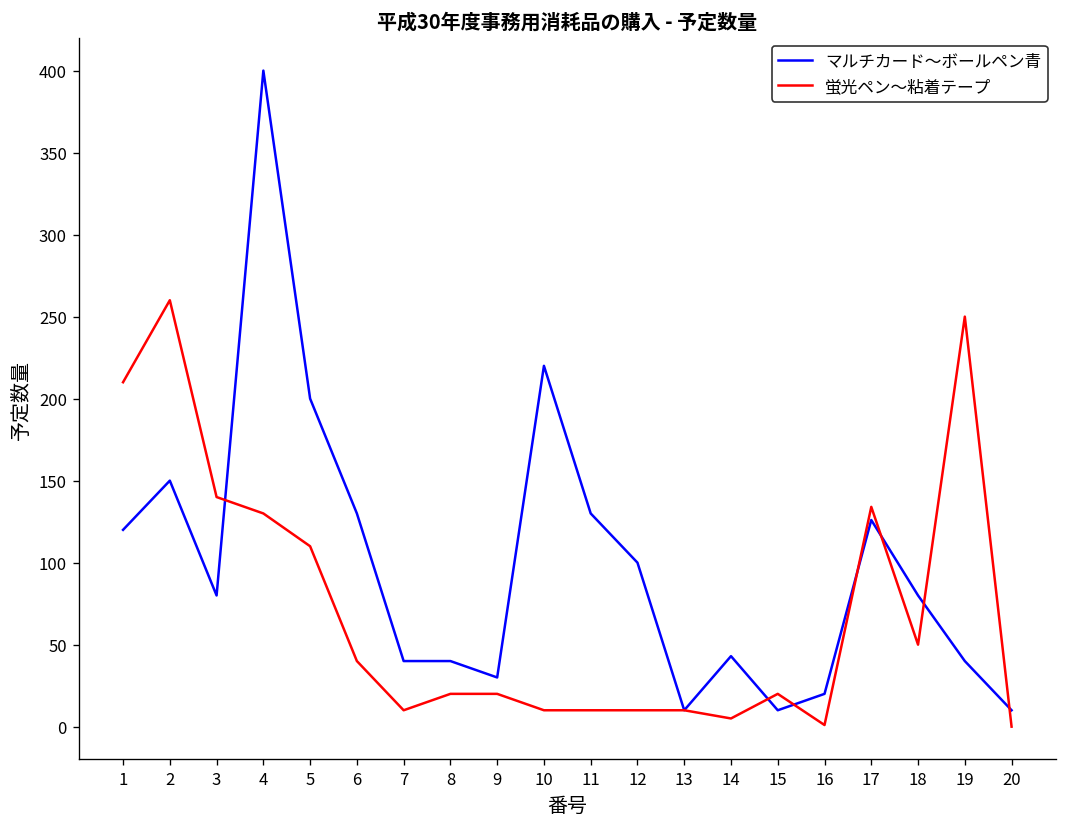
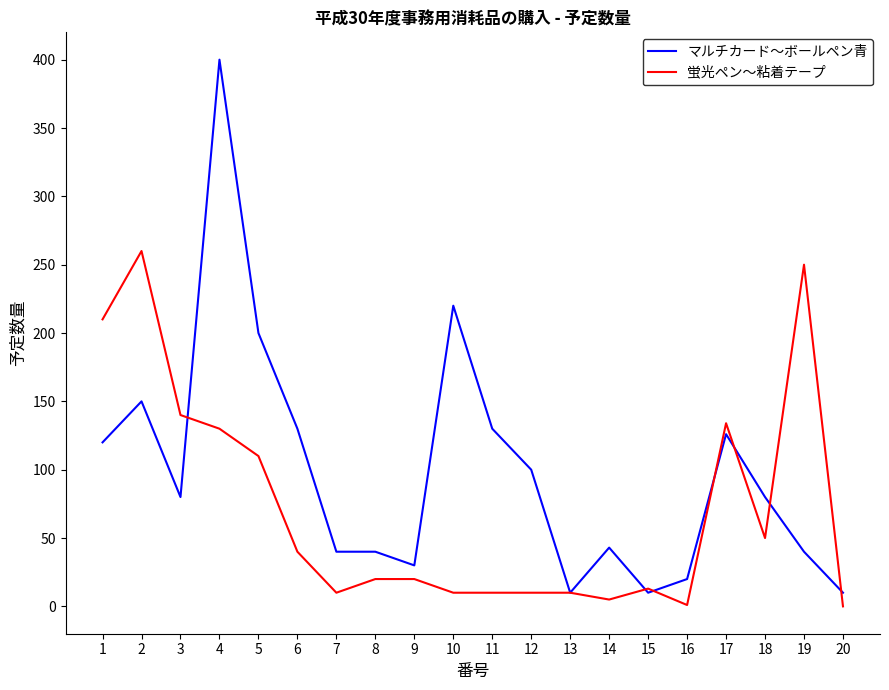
蛍光ペン〜粘着テープ, 15: 20 -> 13
